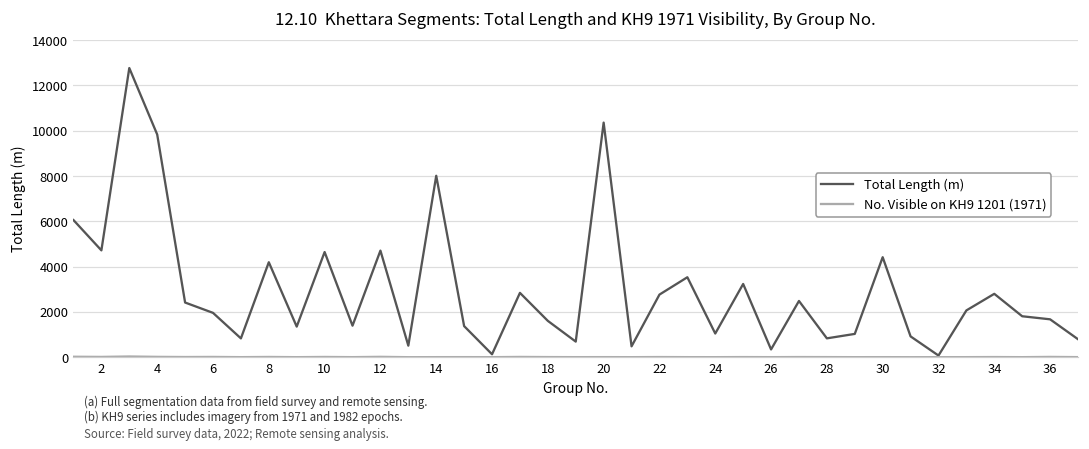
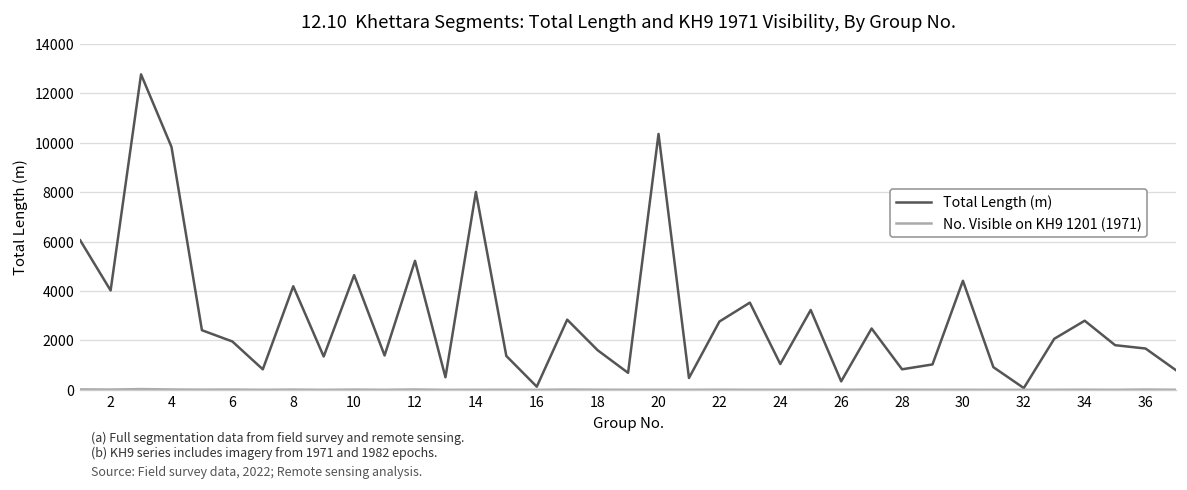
Total Length (m), 2: 4700 -> 4000
Total Length (m), 12: 4700 -> 5200
